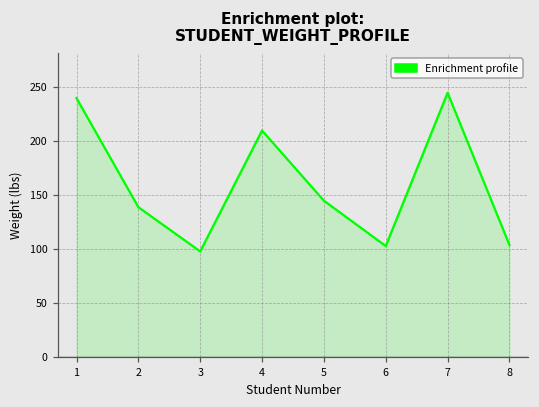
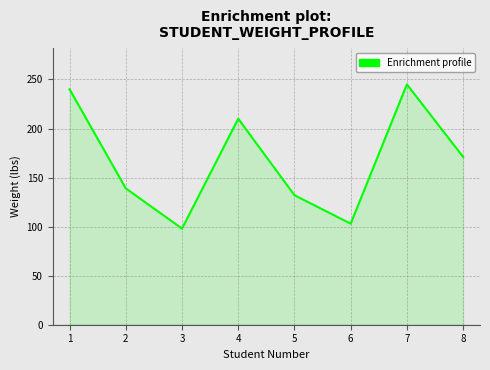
5: 150 -> 130
8: 100 -> 170
